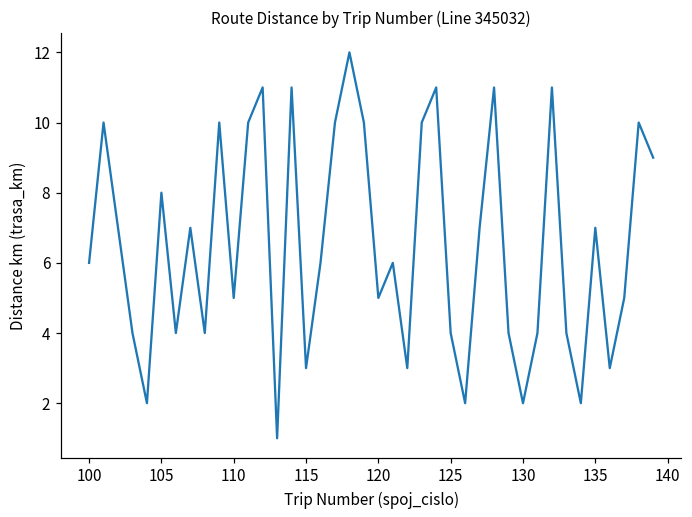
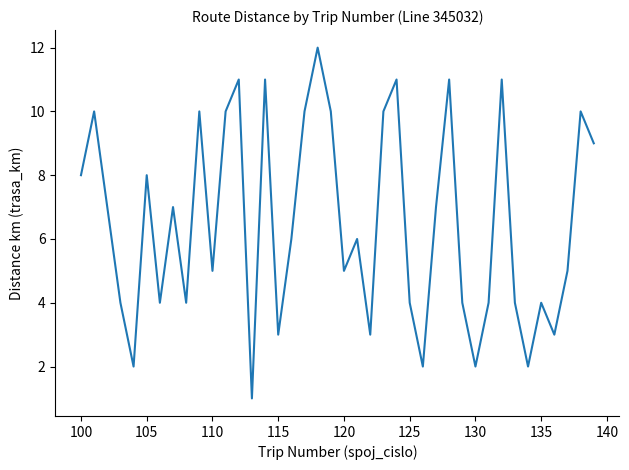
100: 6 -> 8
135: 7 -> 4
